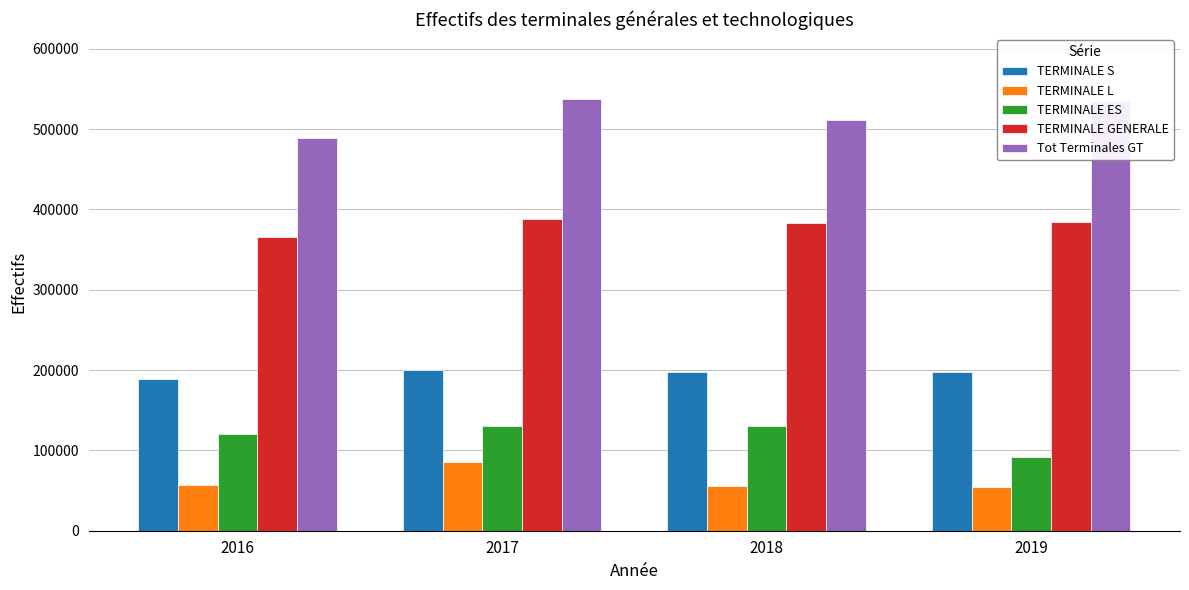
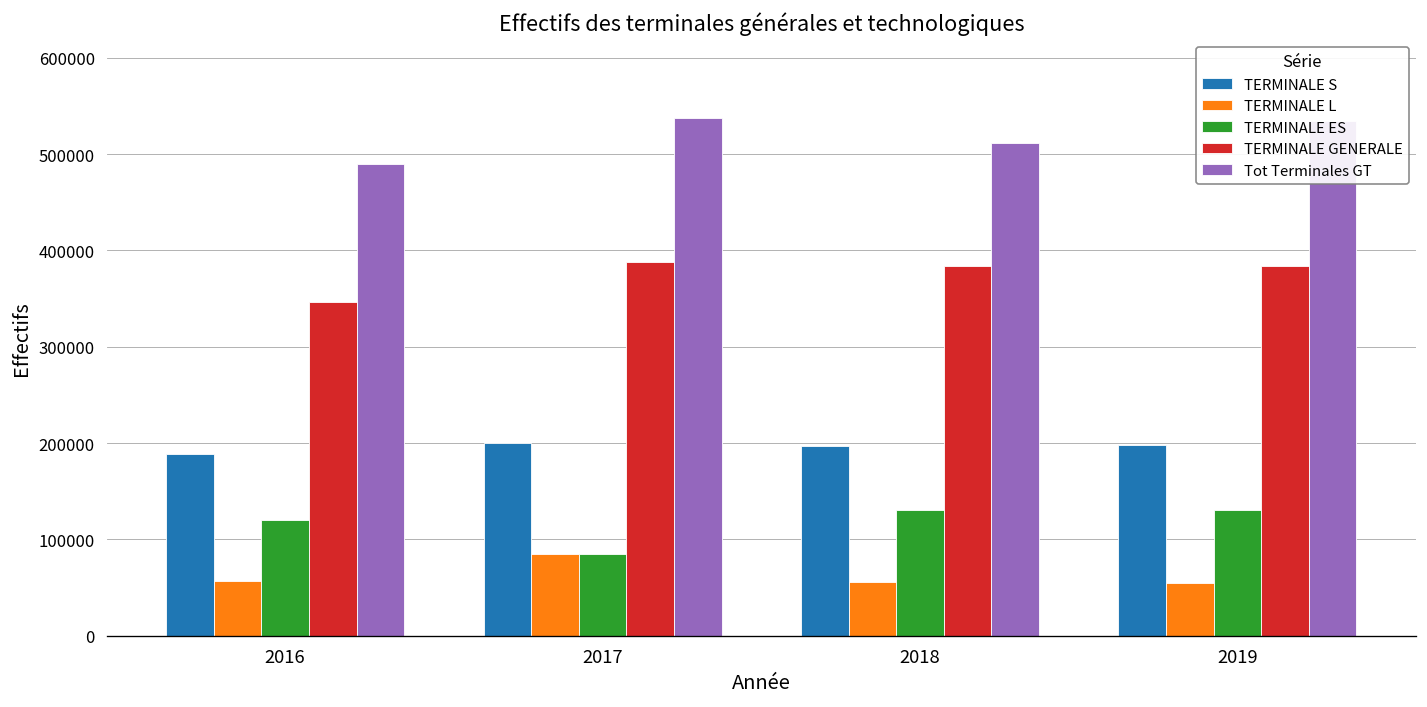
TERMINALE GENERALE, 2016: 370000 -> 350000
TERMINALE ES, 2017: 130000 -> 80000
TERMINALE ES, 2019: 90000 -> 130000
